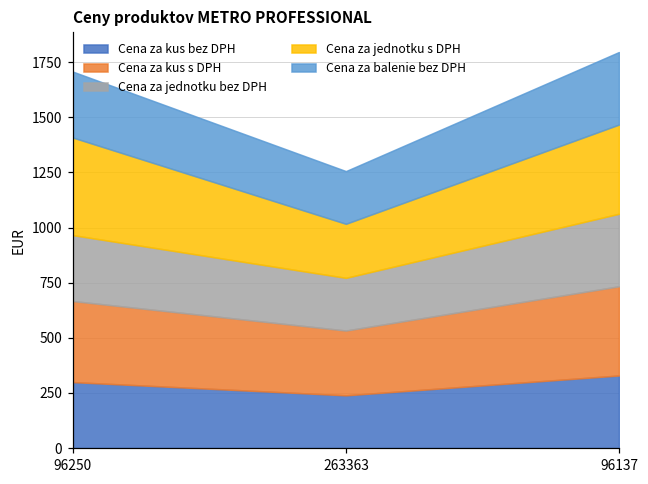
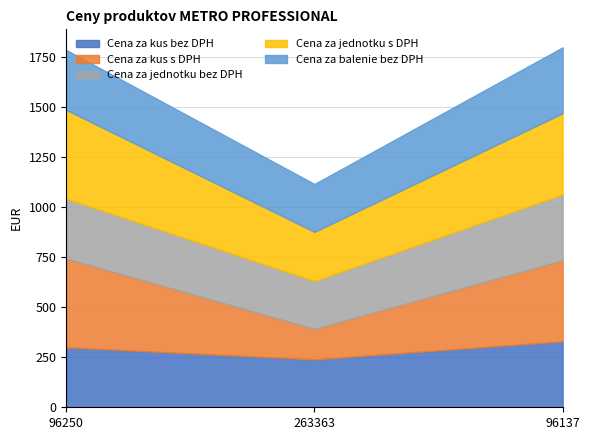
Cena za kus s DPH, 96250: 370 -> 440
Cena za kus s DPH, 263363: 290 -> 150
